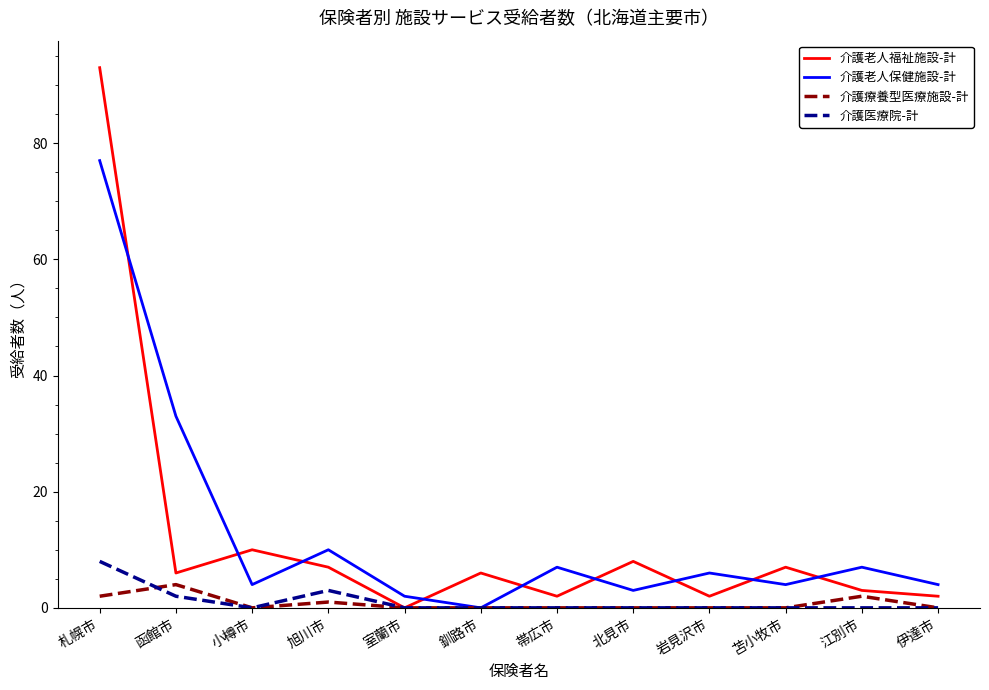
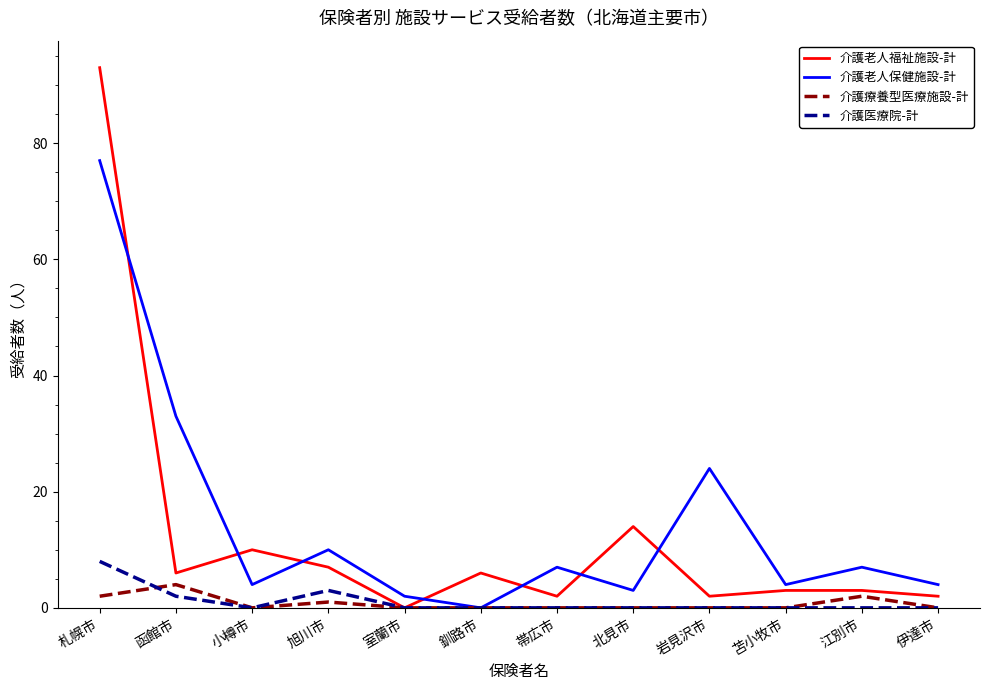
介護老人福祉施設-計, 北見市: 8 -> 14
介護老人保健施設-計, 岩見沢市: 6 -> 24
介護老人福祉施設-計, 苫小牧市: 7 -> 3
